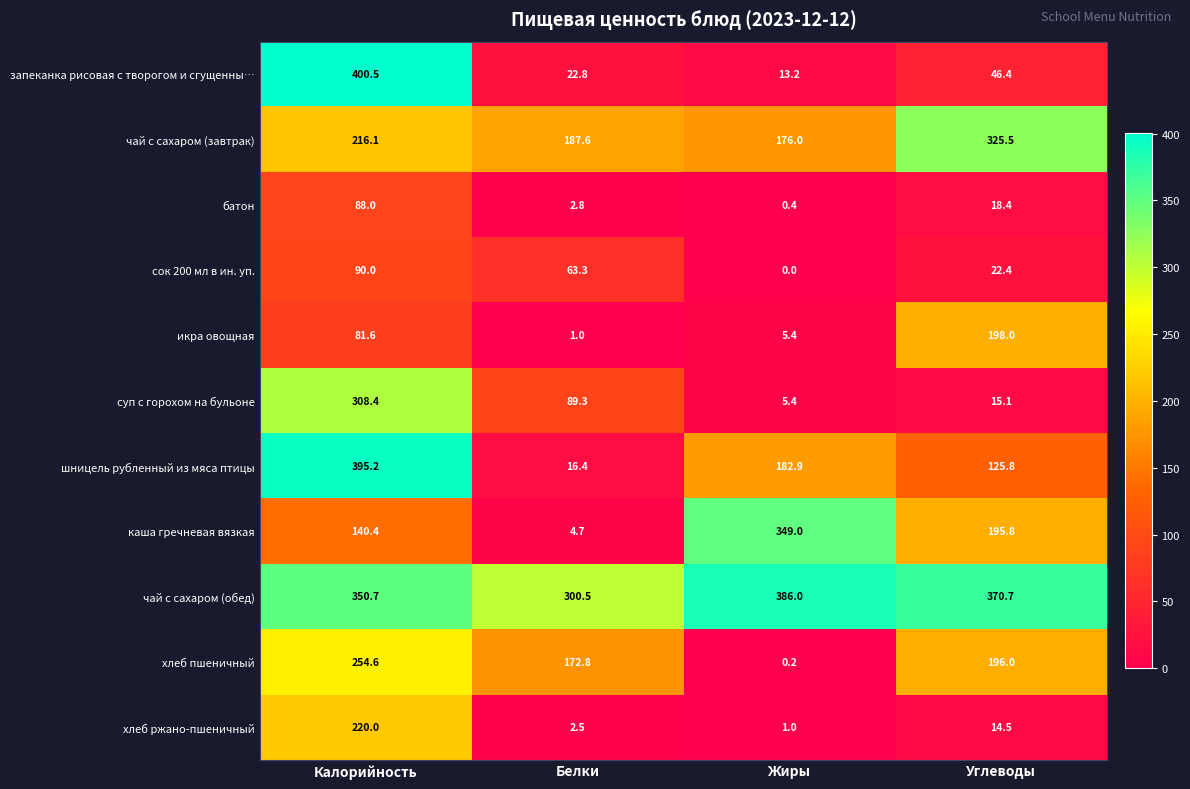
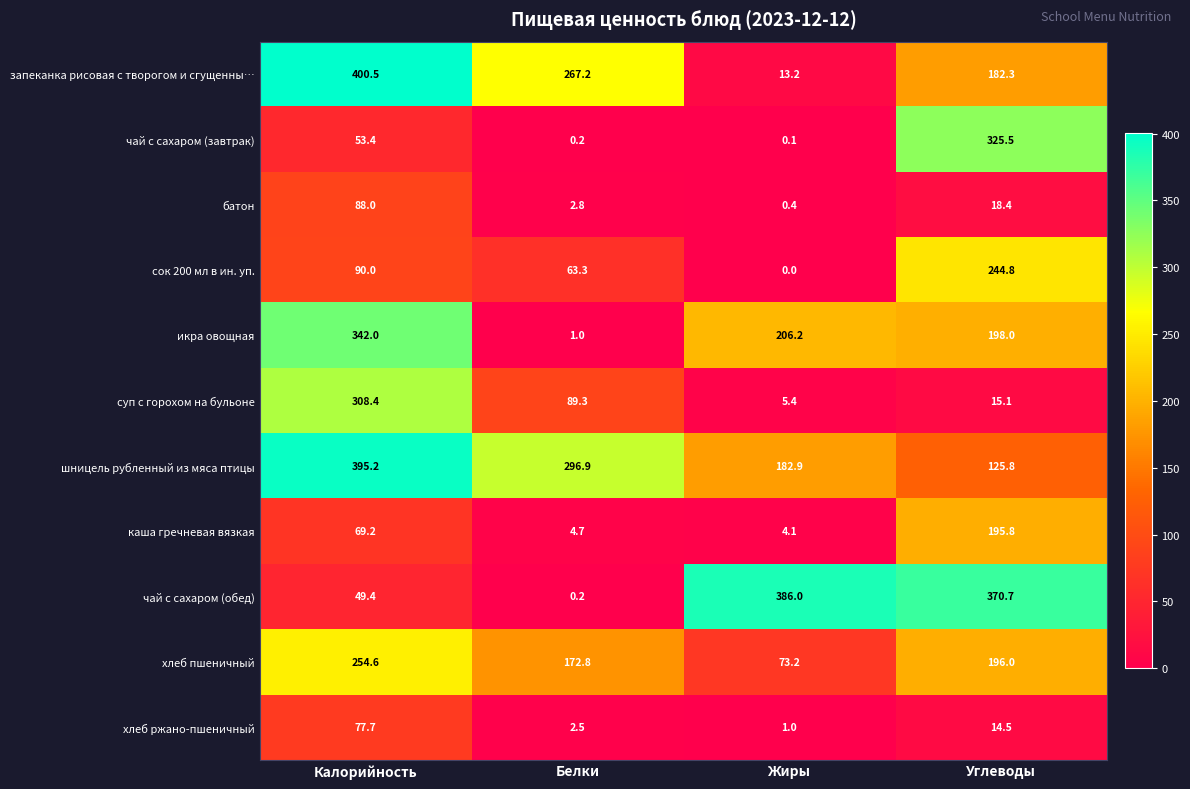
запеканка рисовая с творогом и сгущенны…, Белки: 22.8 -> 267.2
запеканка рисовая с творогом и сгущенны…, Углеводы: 46.4 -> 182.3
чай с сахаром (завтрак), Калорийность: 216.1 -> 53.4
чай с сахаром (завтрак), Белки: 187.6 -> 0.2
чай с сахаром (завтрак), Жиры: 176.0 -> 0.1
сок 200 мл в ин. уп., Углеводы: 22.4 -> 244.8
икра овощная, Калорийность: 81.6 -> 342.0
икра овощная, Жиры: 5.4 -> 206.2
шницель рубленный из мяса птицы, Белки: 16.4 -> 296.9
каша гречневая вязкая, Калорийность: 140.4 -> 69.2
каша гречневая вязкая, Жиры: 349.0 -> 4.1
чай с сахаром (обед), Калорийность: 350.7 -> 49.4
чай с сахаром (обед), Белки: 300.5 -> 0.2
хлеб пшеничный, Жиры: 0.2 -> 73.2
хлеб ржано-пшеничный, Калорийность: 220.0 -> 77.7
